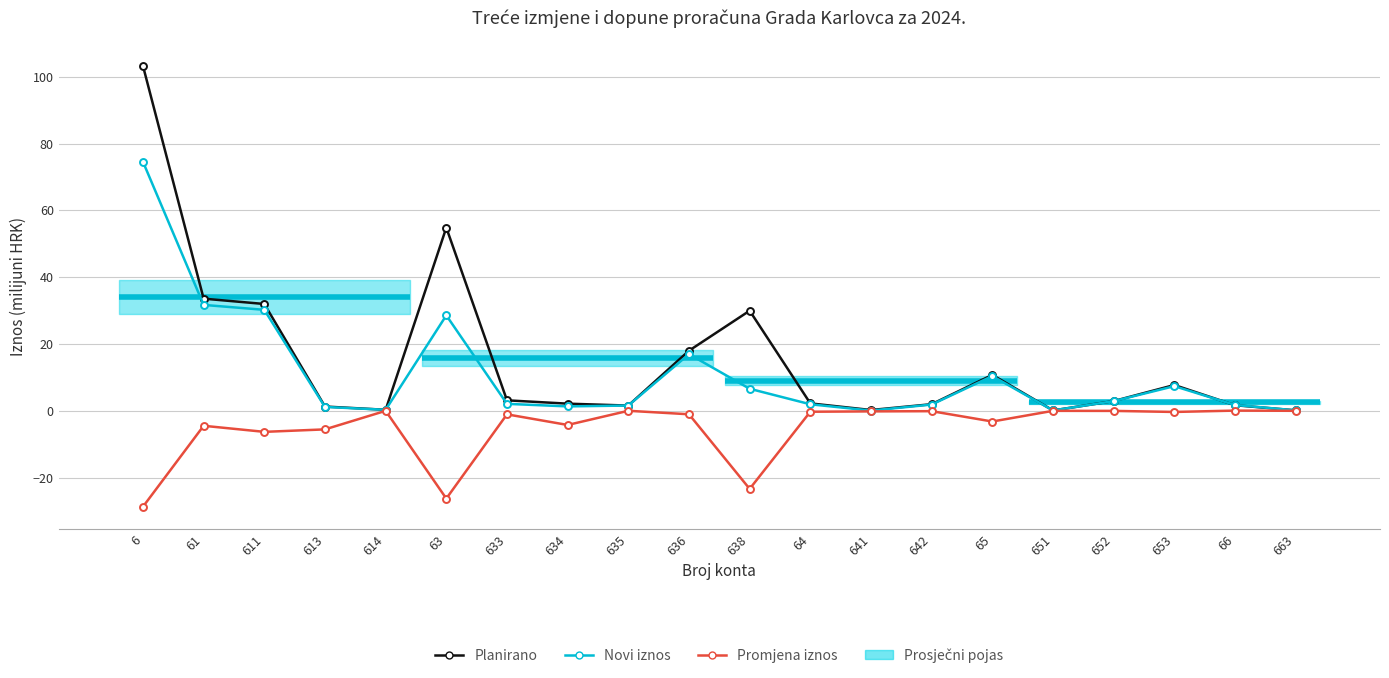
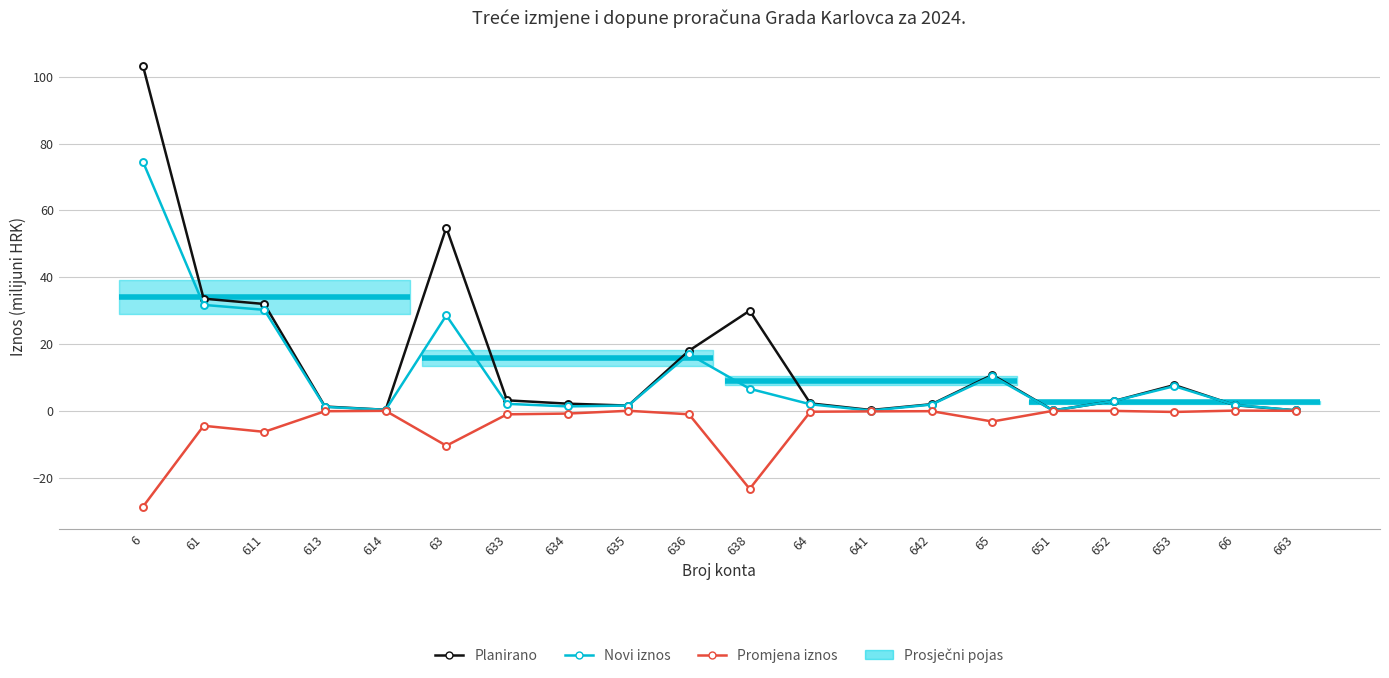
Promjena iznos, 613: -6 -> 0
Promjena iznos, 63: -26 -> -10
Promjena iznos, 634: -4 -> -1
